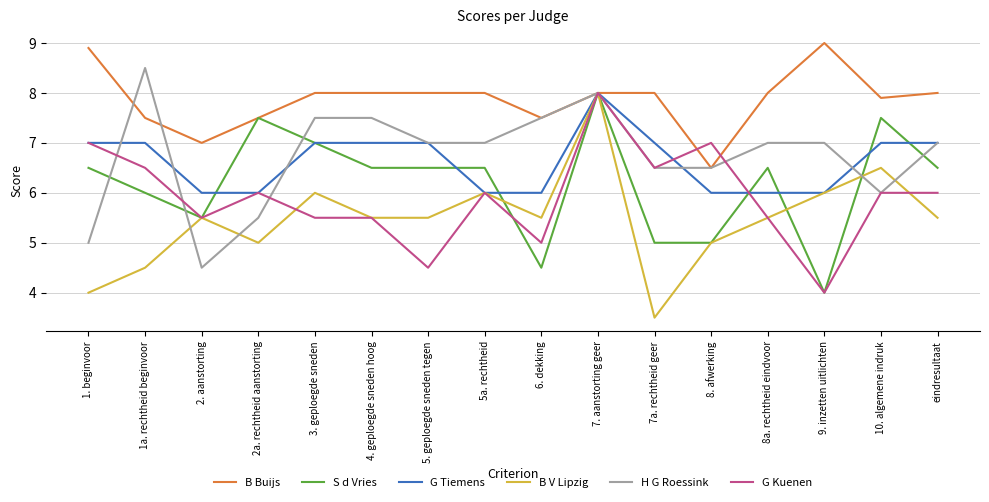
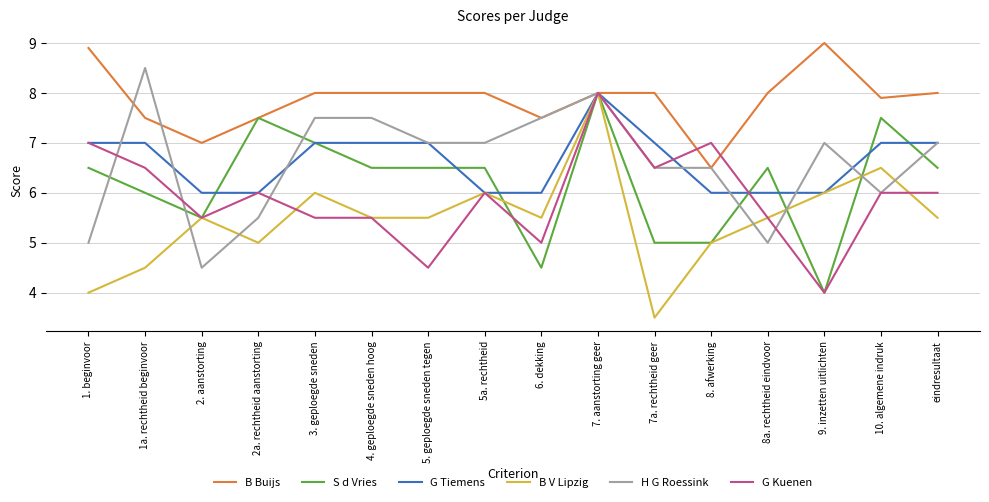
H G Roessink, 8a. rechtheid eindvoor: 7 -> 5
